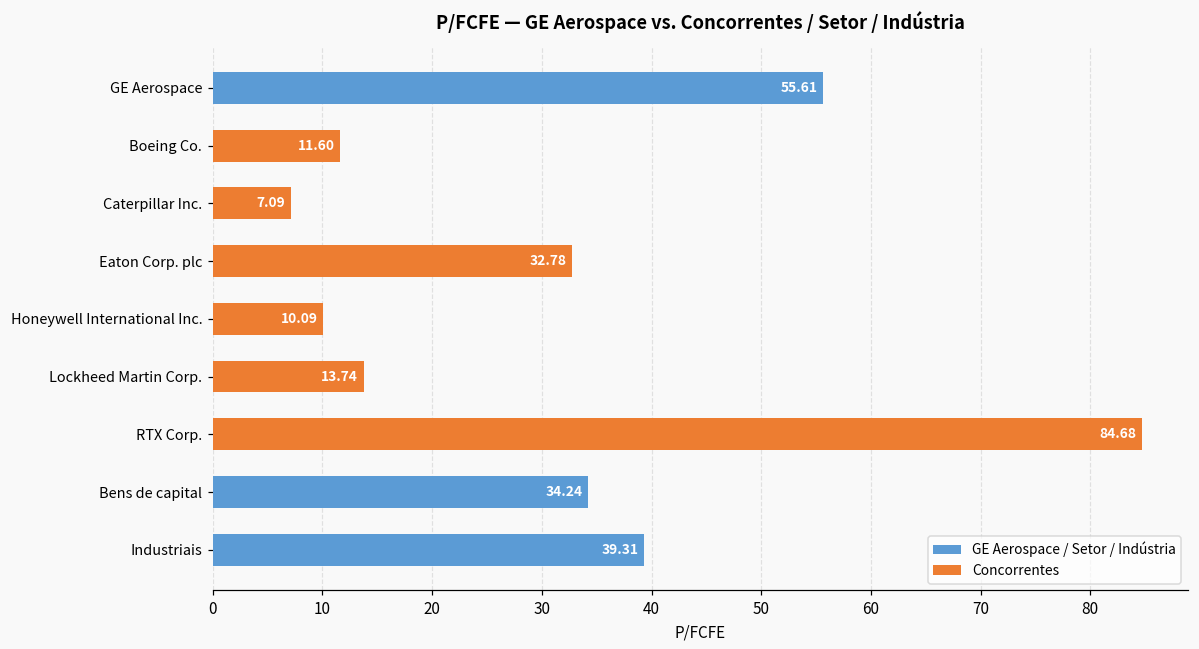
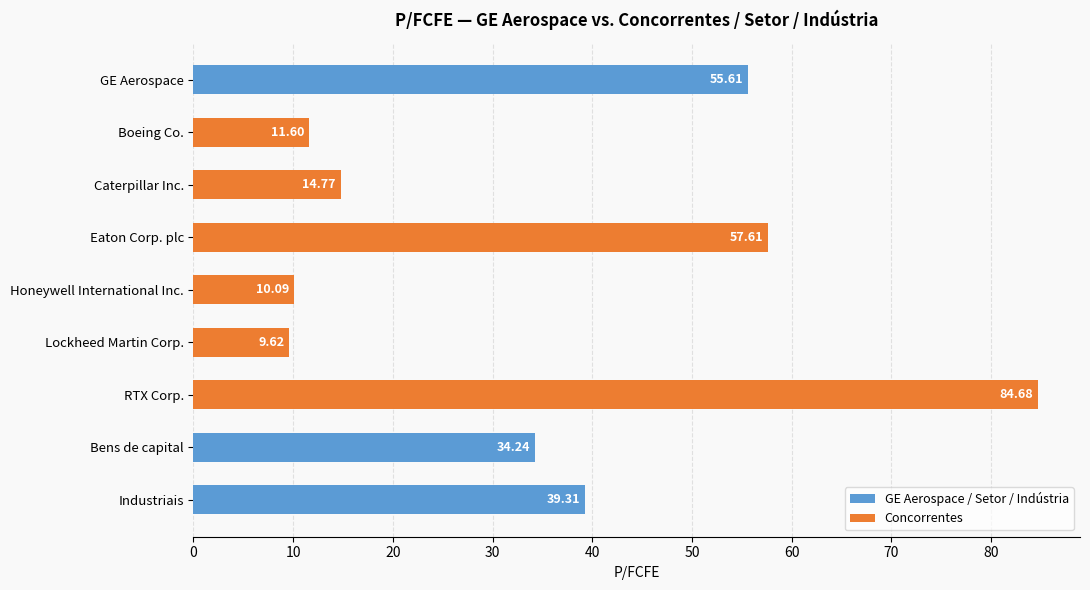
Concorrentes, Caterpillar Inc.: 7.09 -> 14.77
Concorrentes, Eaton Corp. plc: 32.78 -> 57.61
Concorrentes, Lockheed Martin Corp.: 13.74 -> 9.62
